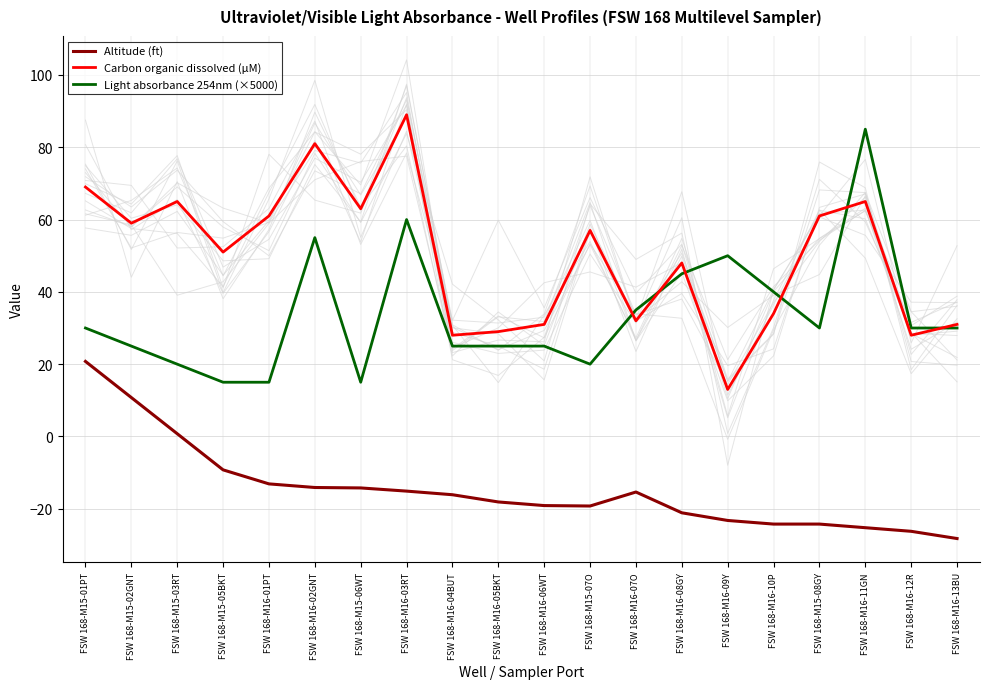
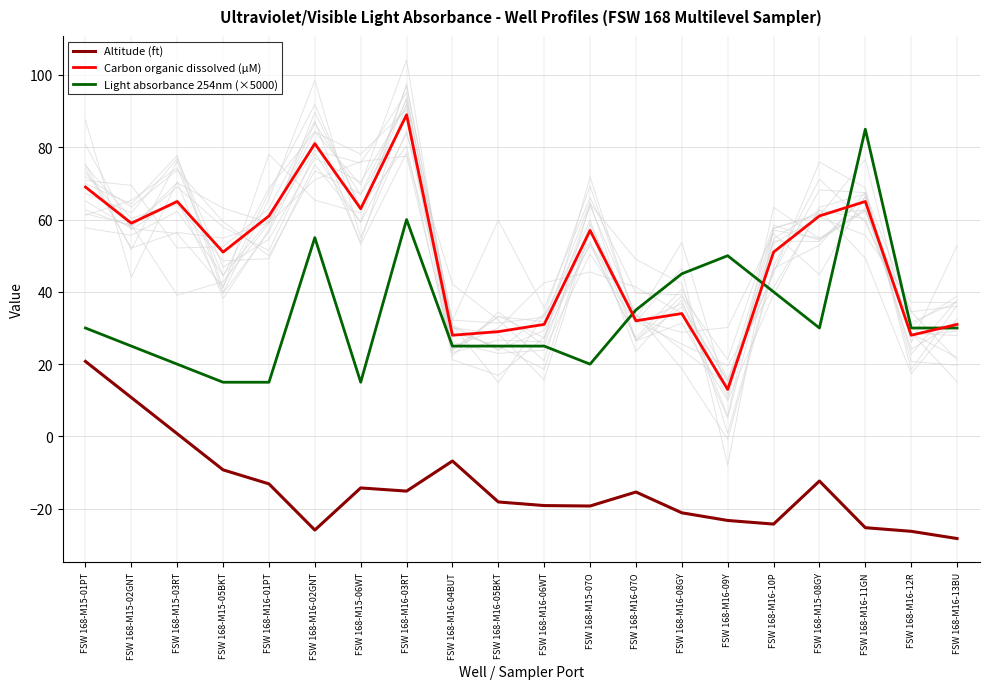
Altitude (ft), FSW 168-M16-02GNT: -14 -> -26
Altitude (ft), FSW 168-M16-04BUT: -16 -> -7
Carbon organic dissolved (µM), FSW 168-M16-08GY: 48 -> 34
Carbon organic dissolved (µM), FSW 168-M16-10P: 34 -> 51
Altitude (ft), FSW 168-M15-08GY: -24 -> -12
